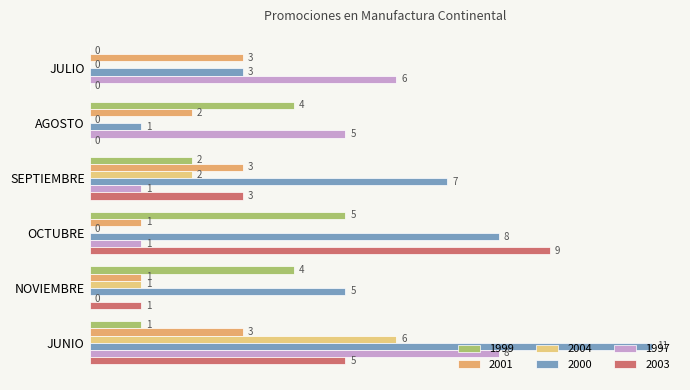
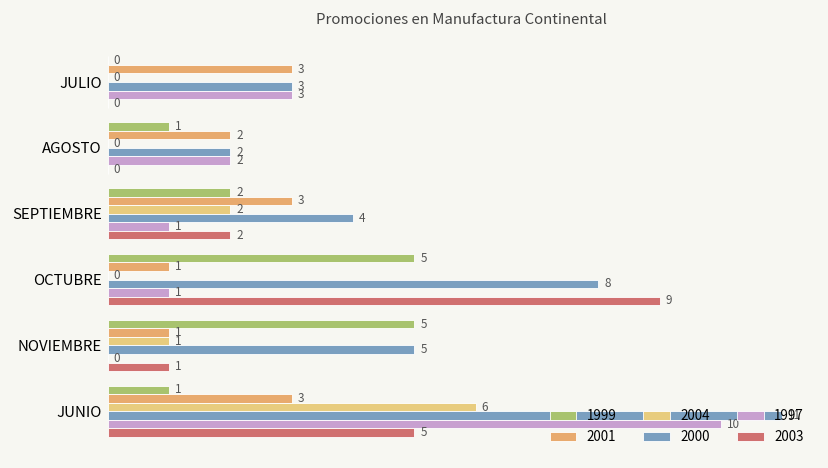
1997, JULIO: 6 -> 3
1999, AGOSTO: 4 -> 1
2000, AGOSTO: 1 -> 2
1997, AGOSTO: 5 -> 2
2000, SEPTIEMBRE: 7 -> 4
2003, SEPTIEMBRE: 3 -> 2
1999, NOVIEMBRE: 4 -> 5
1997, JUNIO: 8 -> 10
